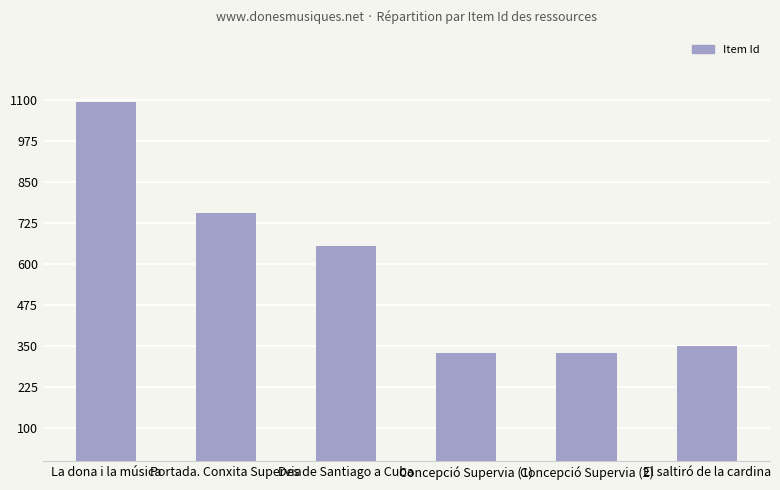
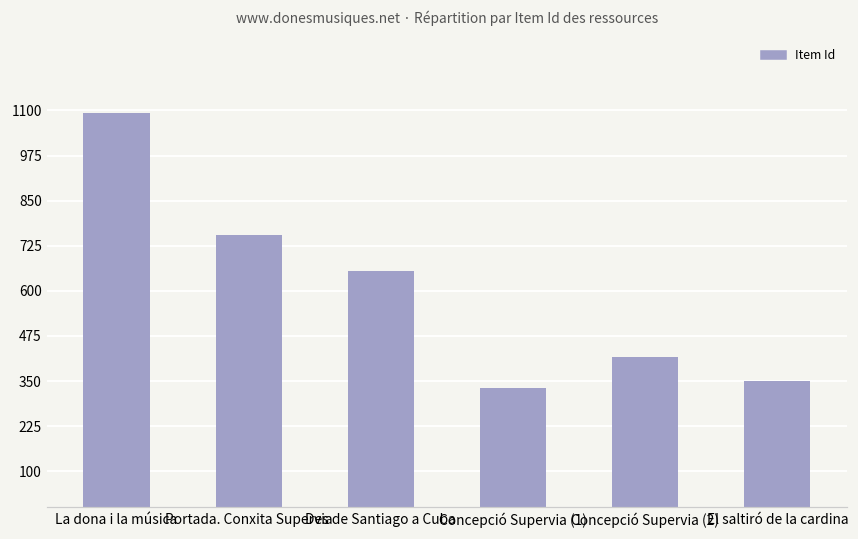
Concepció Supervia (2): 330 -> 420
